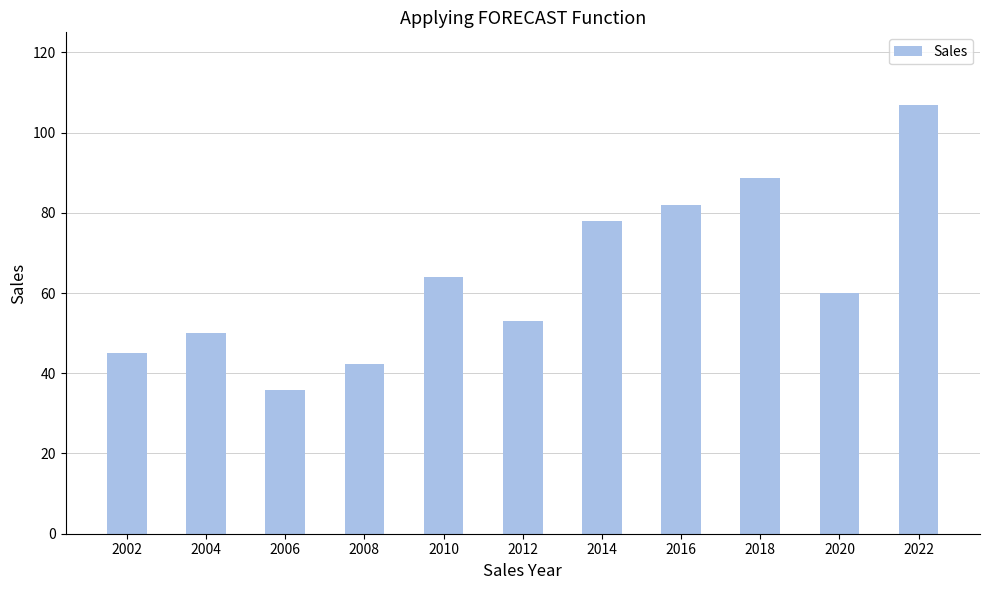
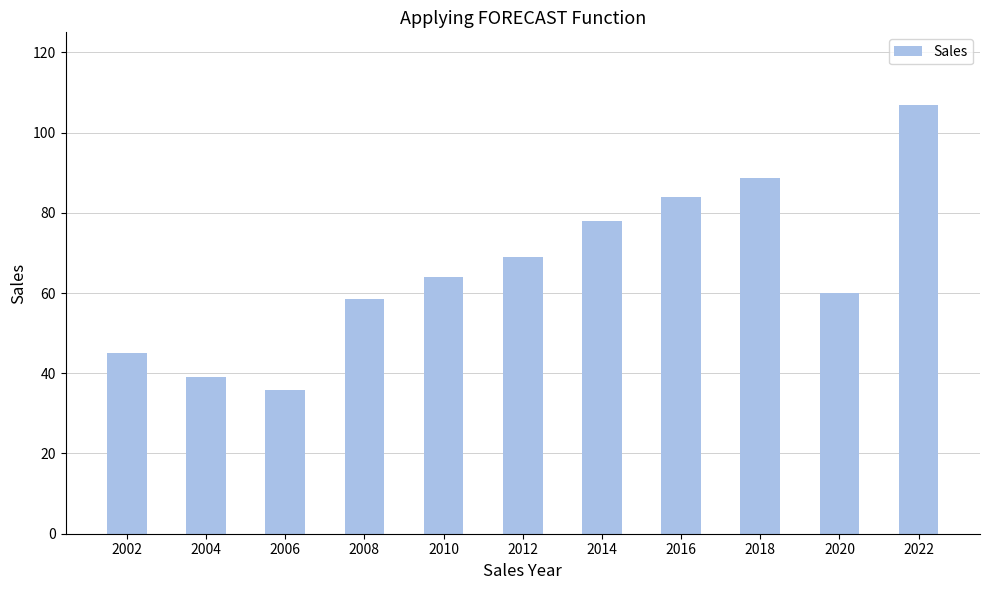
2004: 50 -> 39
2008: 42 -> 59
2012: 53 -> 69
2016: 82 -> 84
